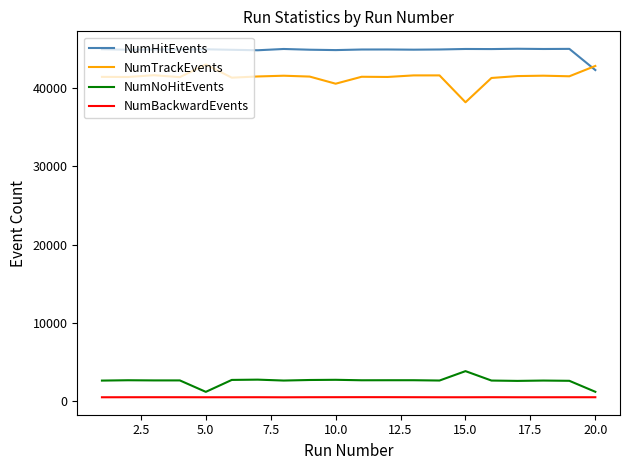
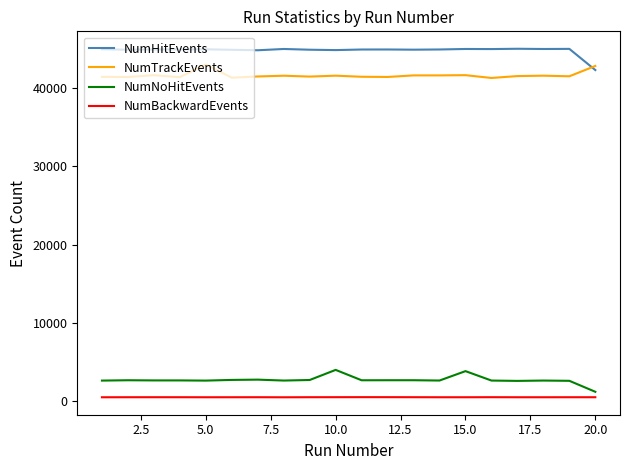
NumNoHitEvents, 5.0: 1000 -> 3000
NumTrackEvents, 10.0: 41000 -> 42000
NumNoHitEvents, 10.0: 3000 -> 4000
NumTrackEvents, 15.0: 38000 -> 42000
